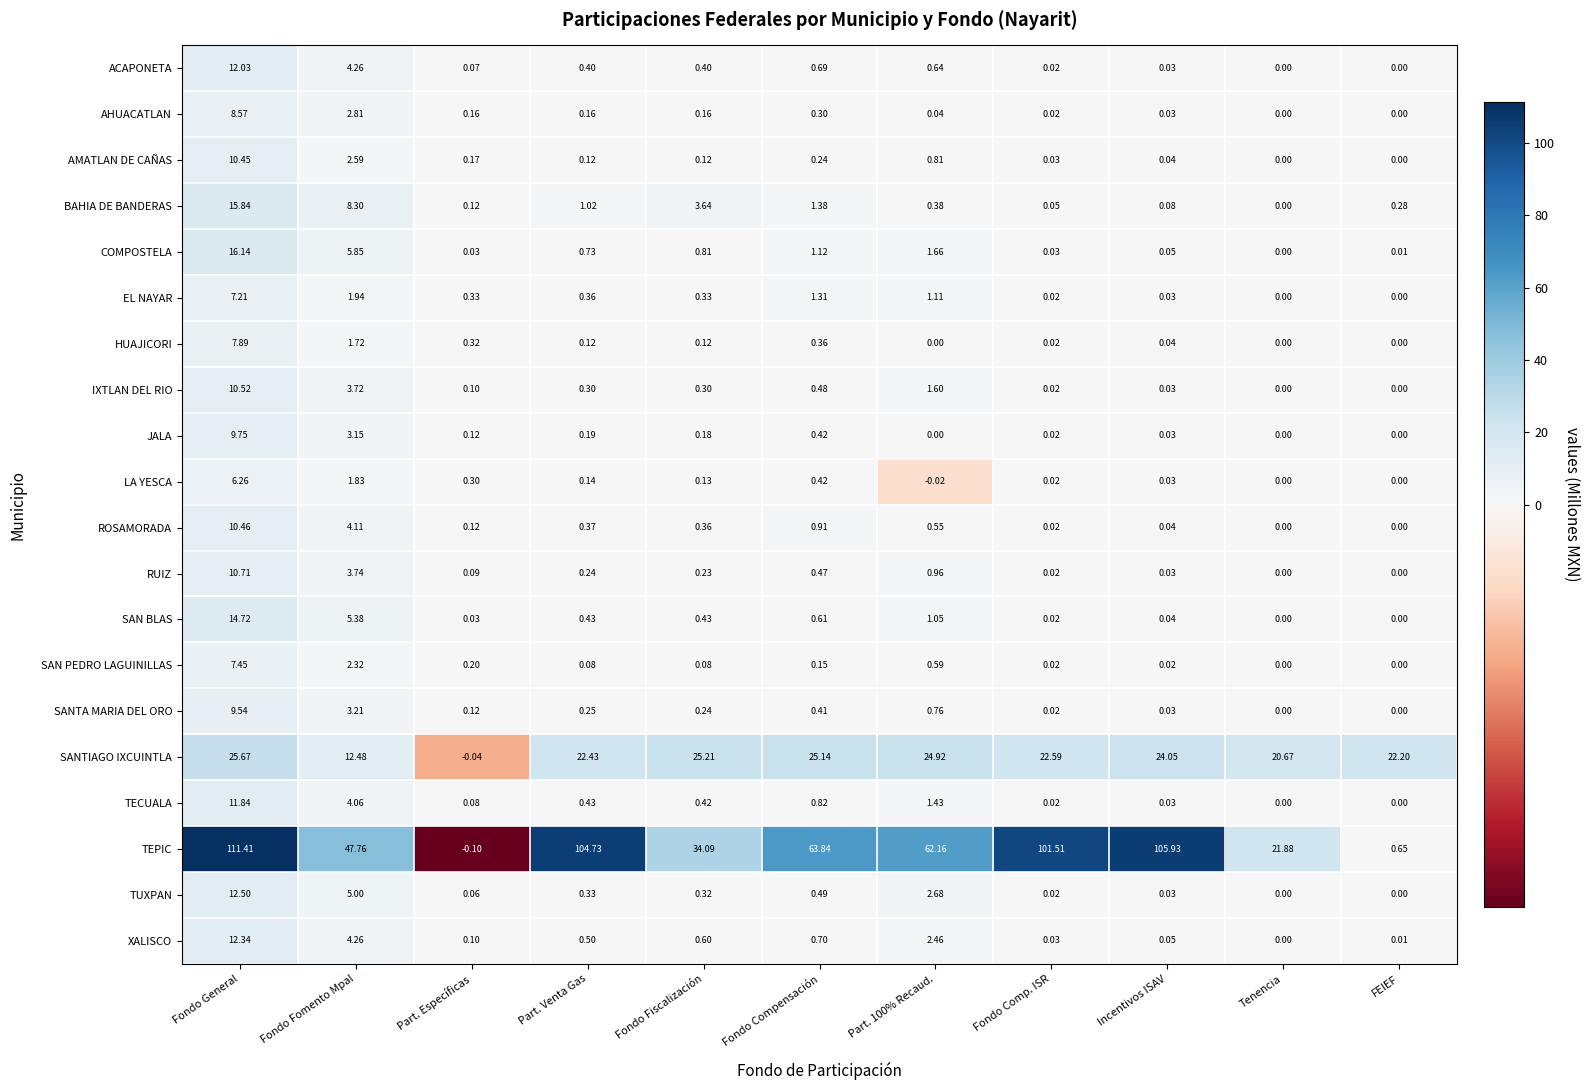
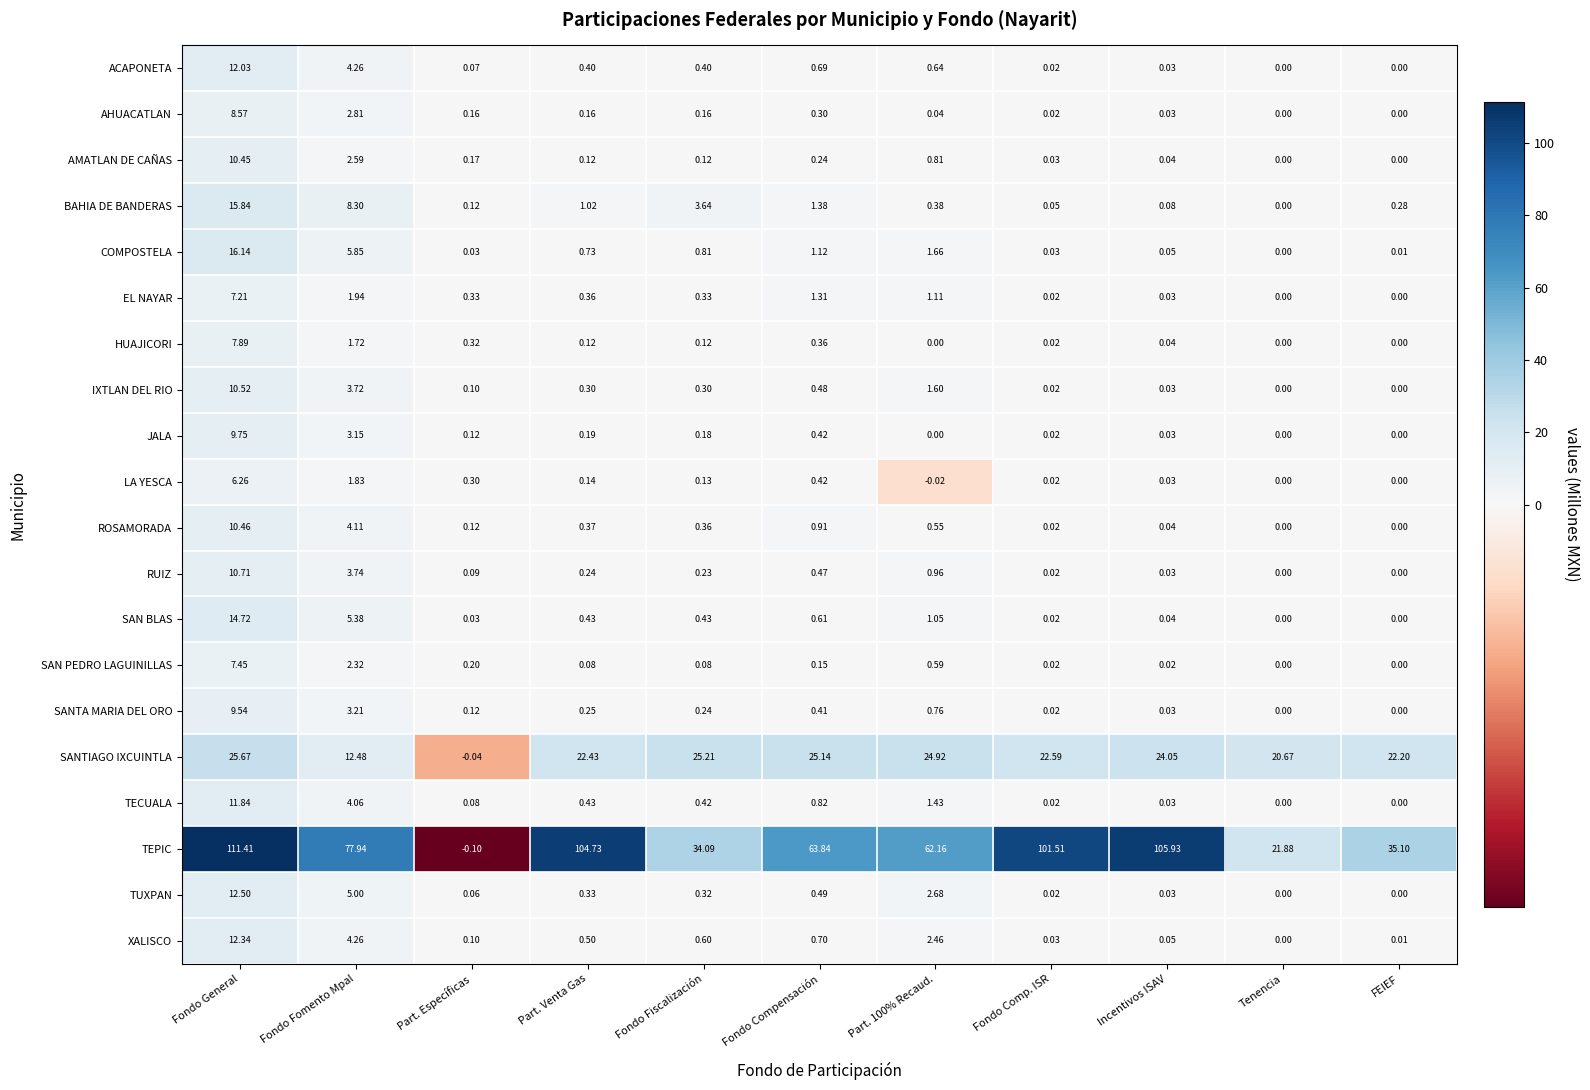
TEPIC, Fondo Fomento Mpal: 47.76 -> 77.94
TEPIC, FEIEF: 0.65 -> 35.10
